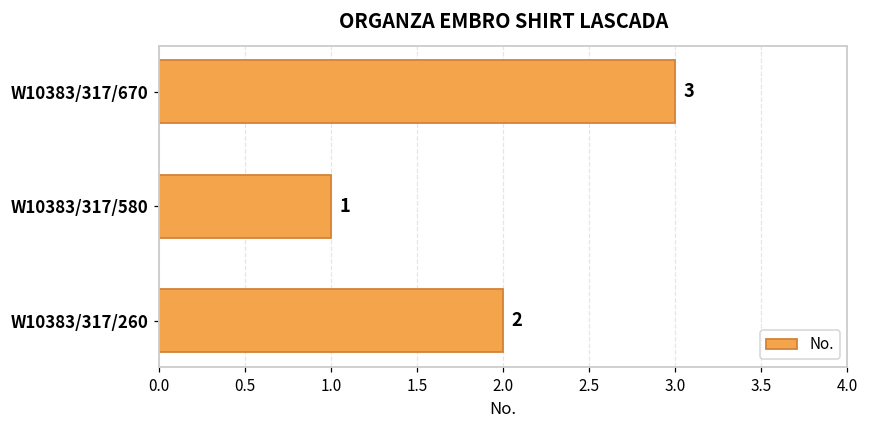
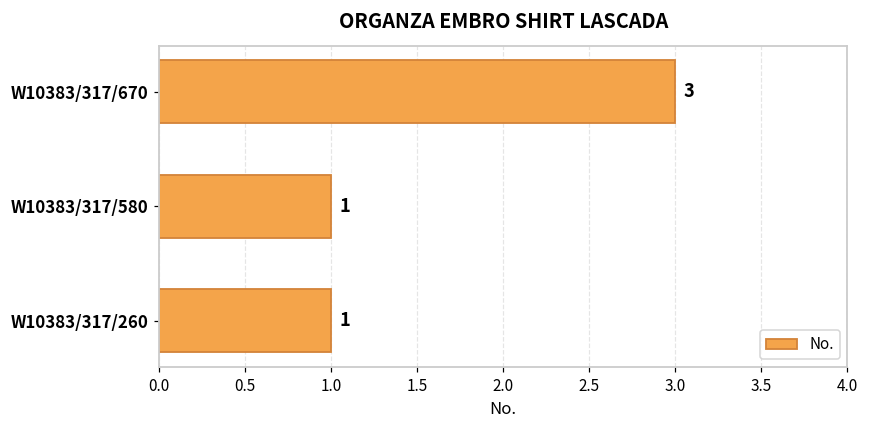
W10383/317/260: 2 -> 1
